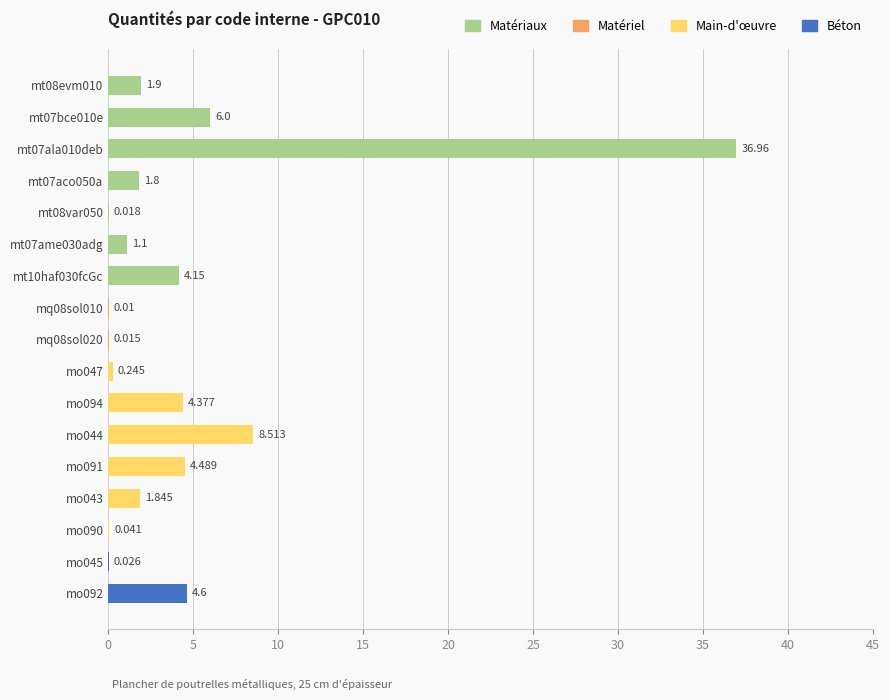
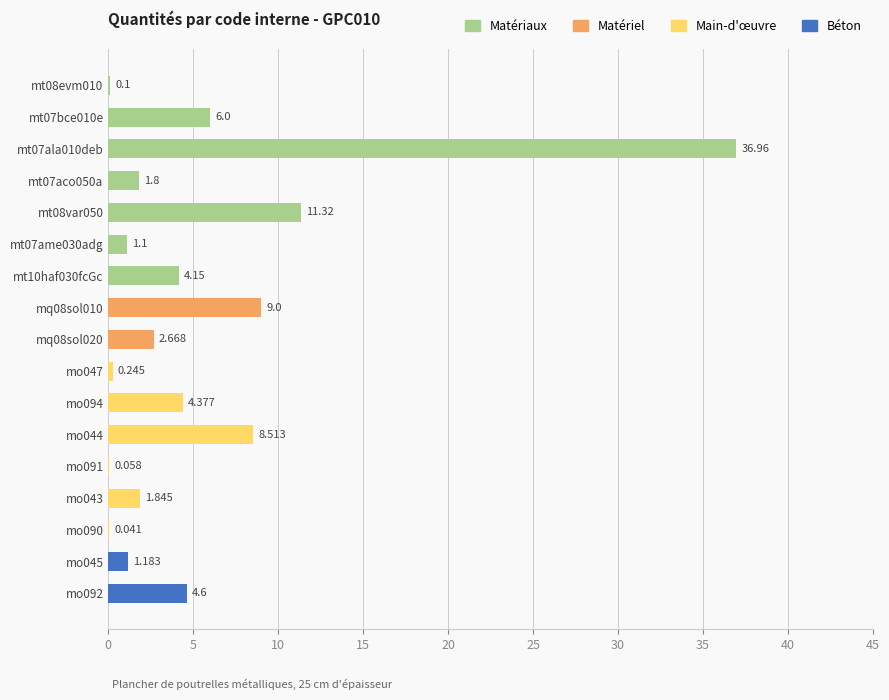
mt08evm010: 1.9 -> 0.1
mt08var050: 0.018 -> 11.32
mq08sol010: 0.01 -> 9.0
mq08sol020: 0.015 -> 2.668
mo091: 4.489 -> 0.058
mo045: 0.026 -> 1.183
